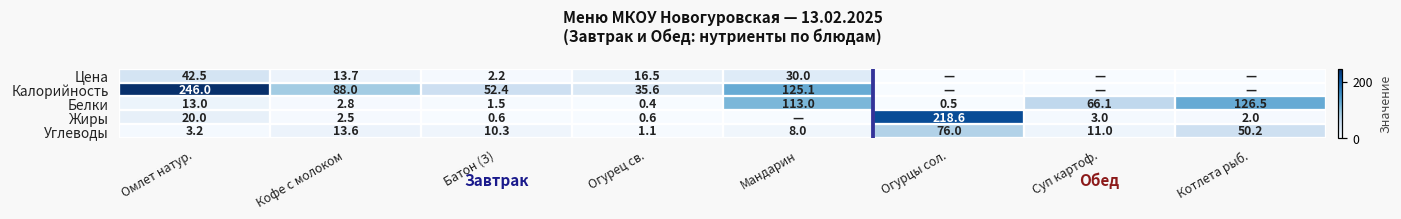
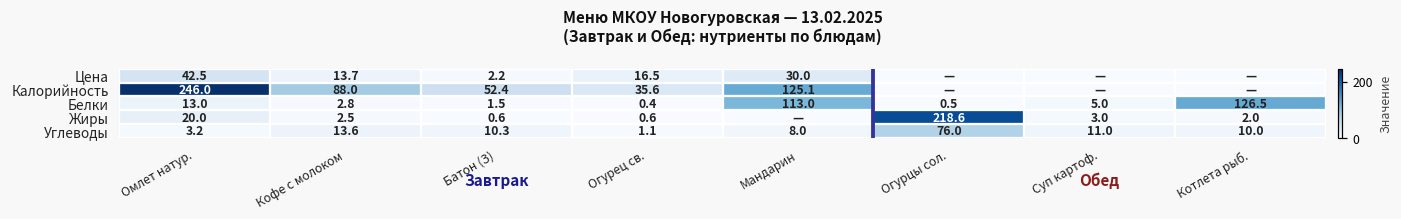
Белки, Суп картоф.: 66.1 -> 5.0
Углеводы, Котлета рыб.: 50.2 -> 10.0
